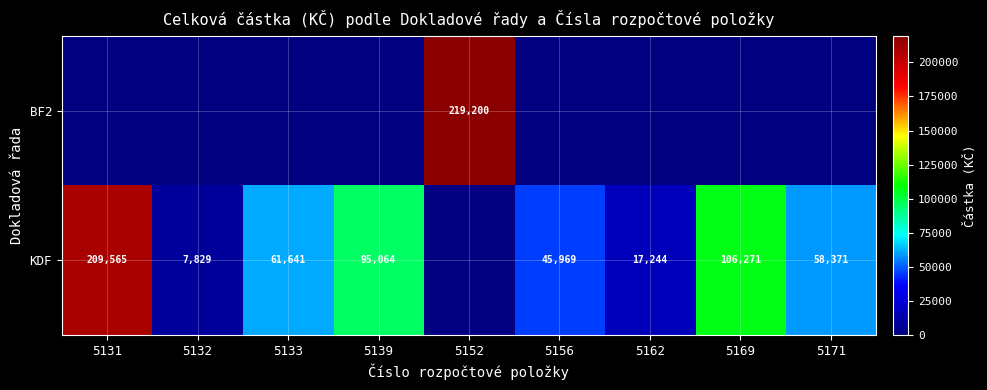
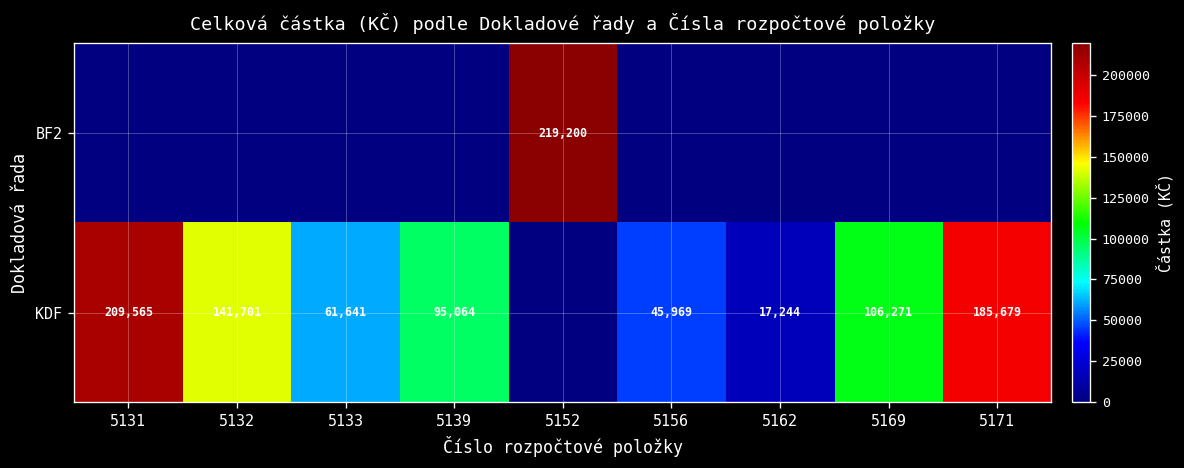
KDF, 5132: 7,829 -> 141,701
KDF, 5171: 58,371 -> 185,679
